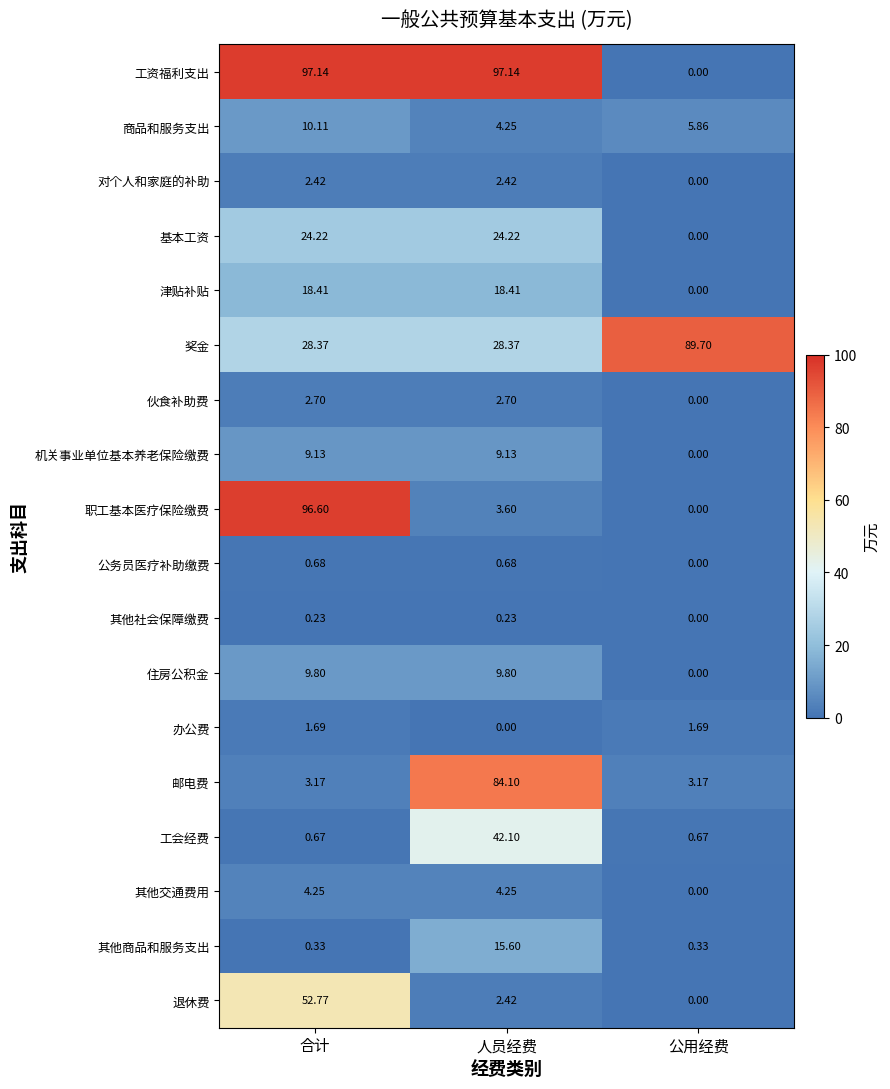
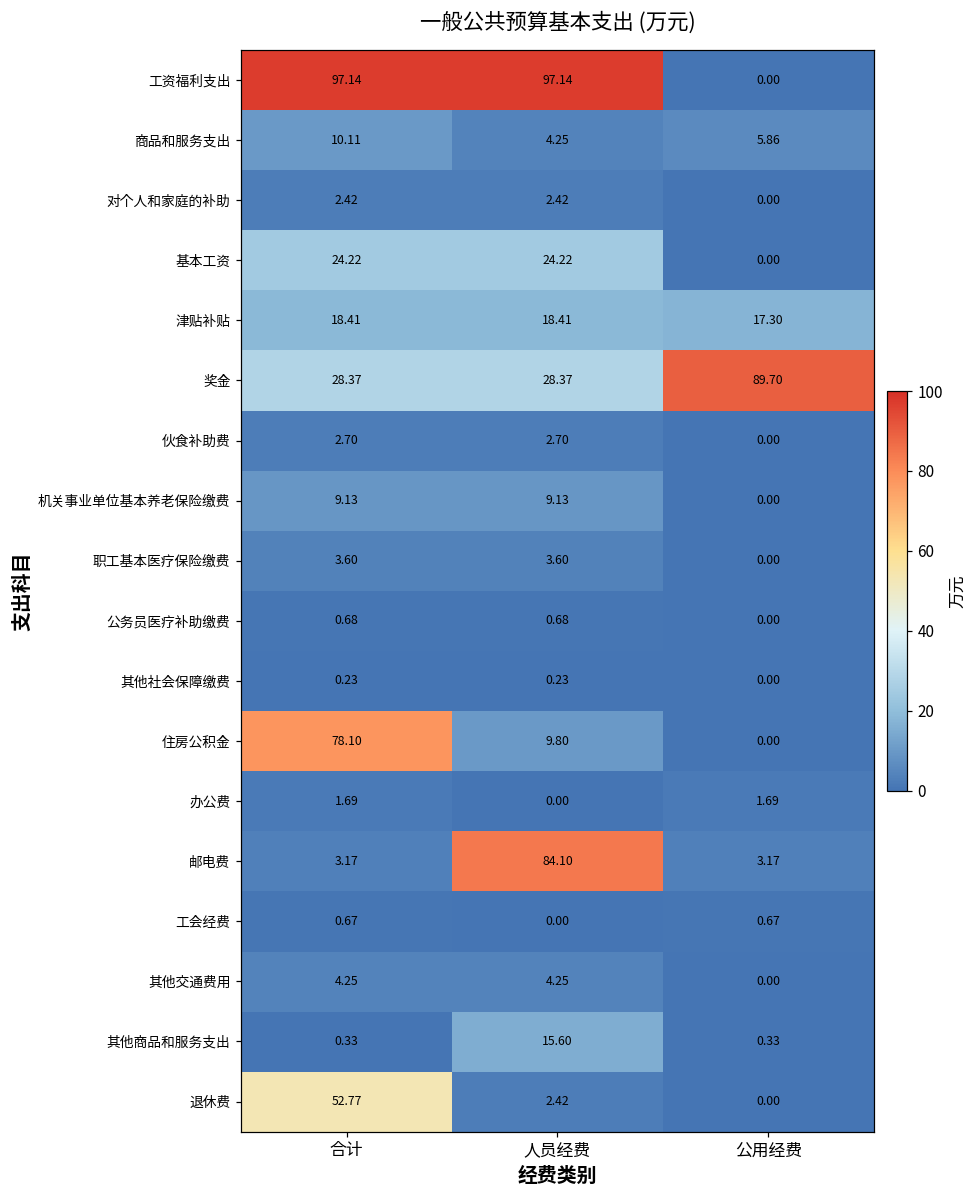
津贴补贴, 公用经费: 0.00 -> 17.30
职工基本医疗保险缴费, 合计: 96.60 -> 3.60
住房公积金, 合计: 9.80 -> 78.10
工会经费, 人员经费: 42.10 -> 0.00
